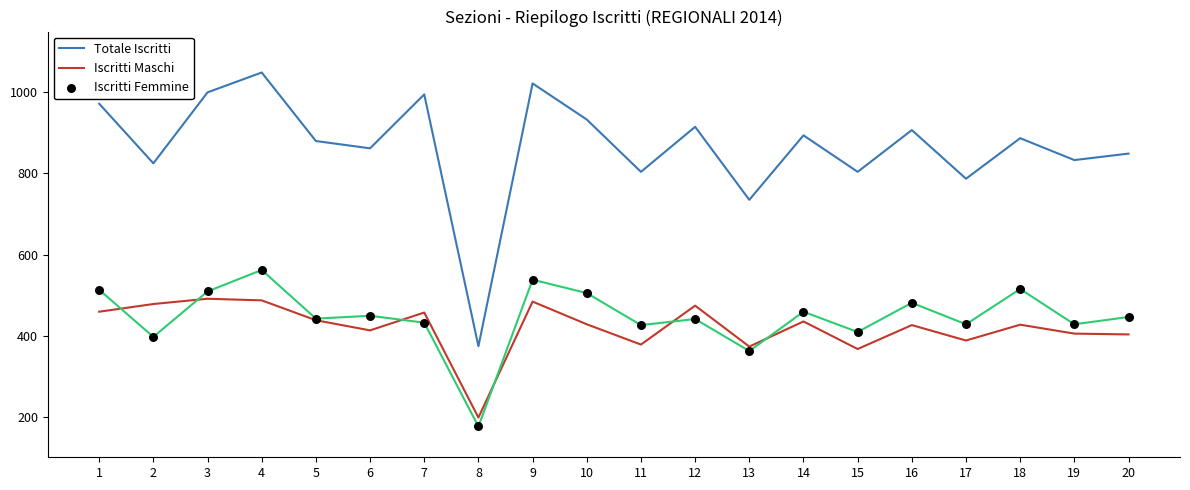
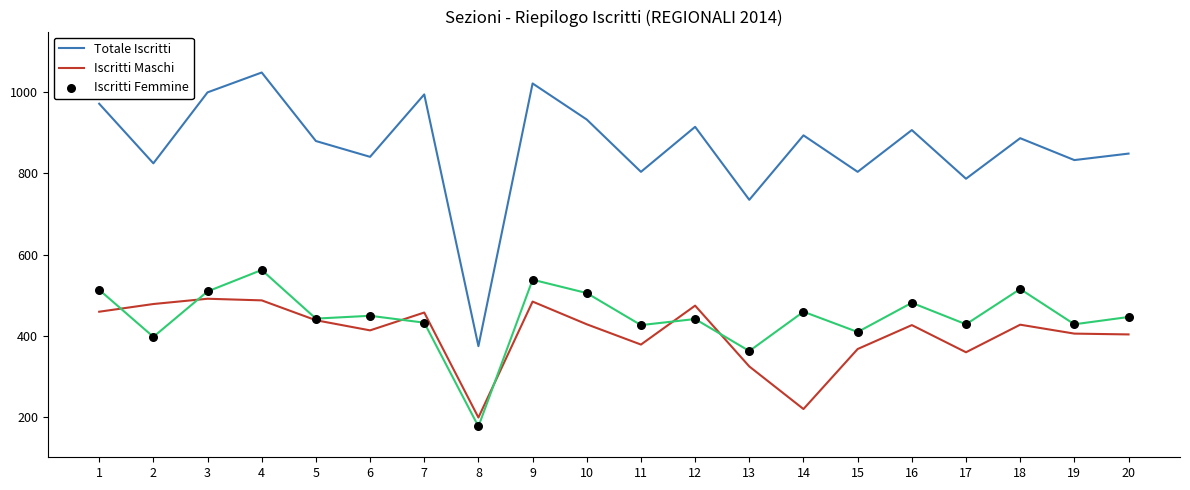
Totale Iscritti, 6: 860 -> 840
Iscritti Maschi, 13: 370 -> 320
Iscritti Maschi, 14: 440 -> 220
Iscritti Maschi, 17: 390 -> 360
